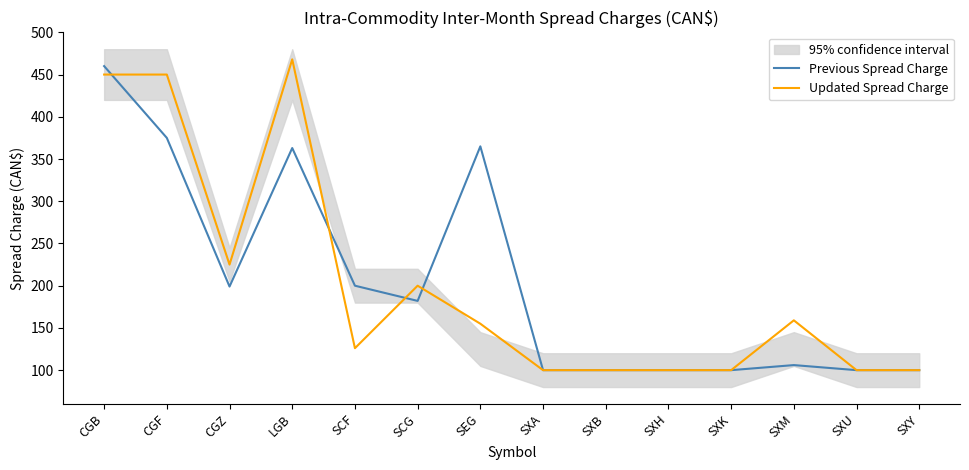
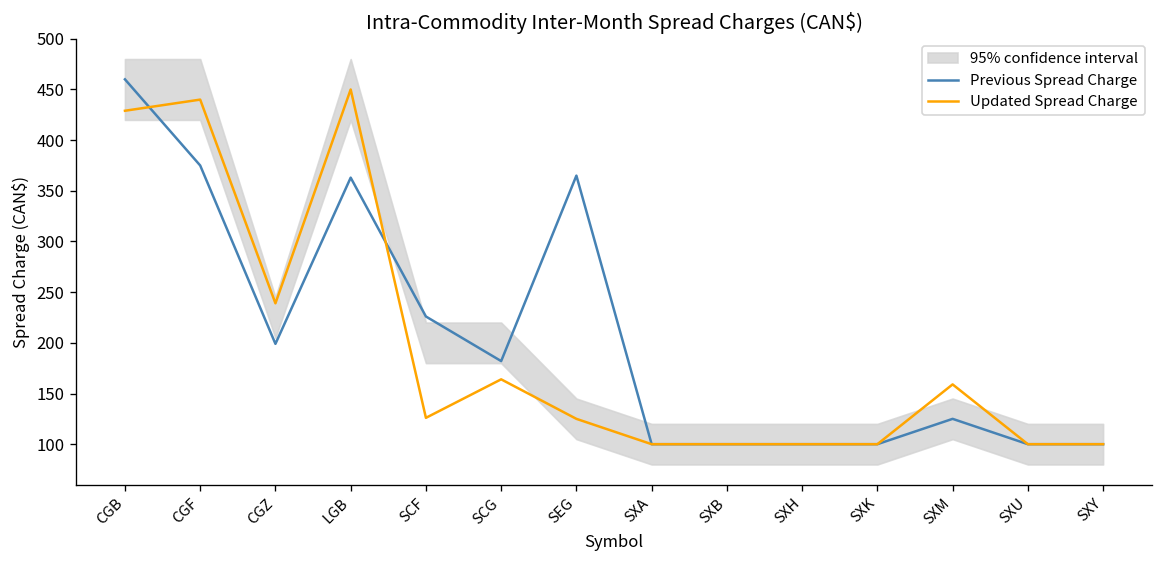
Updated Spread Charge, CGB: 450 -> 430
Updated Spread Charge, CGF: 450 -> 440
Updated Spread Charge, CGZ: 230 -> 240
Updated Spread Charge, LGB: 470 -> 450
Previous Spread Charge, SCF: 200 -> 230
Updated Spread Charge, SCG: 200 -> 160
Updated Spread Charge, SEG: 160 -> 130
Previous Spread Charge, SXM: 110 -> 130
